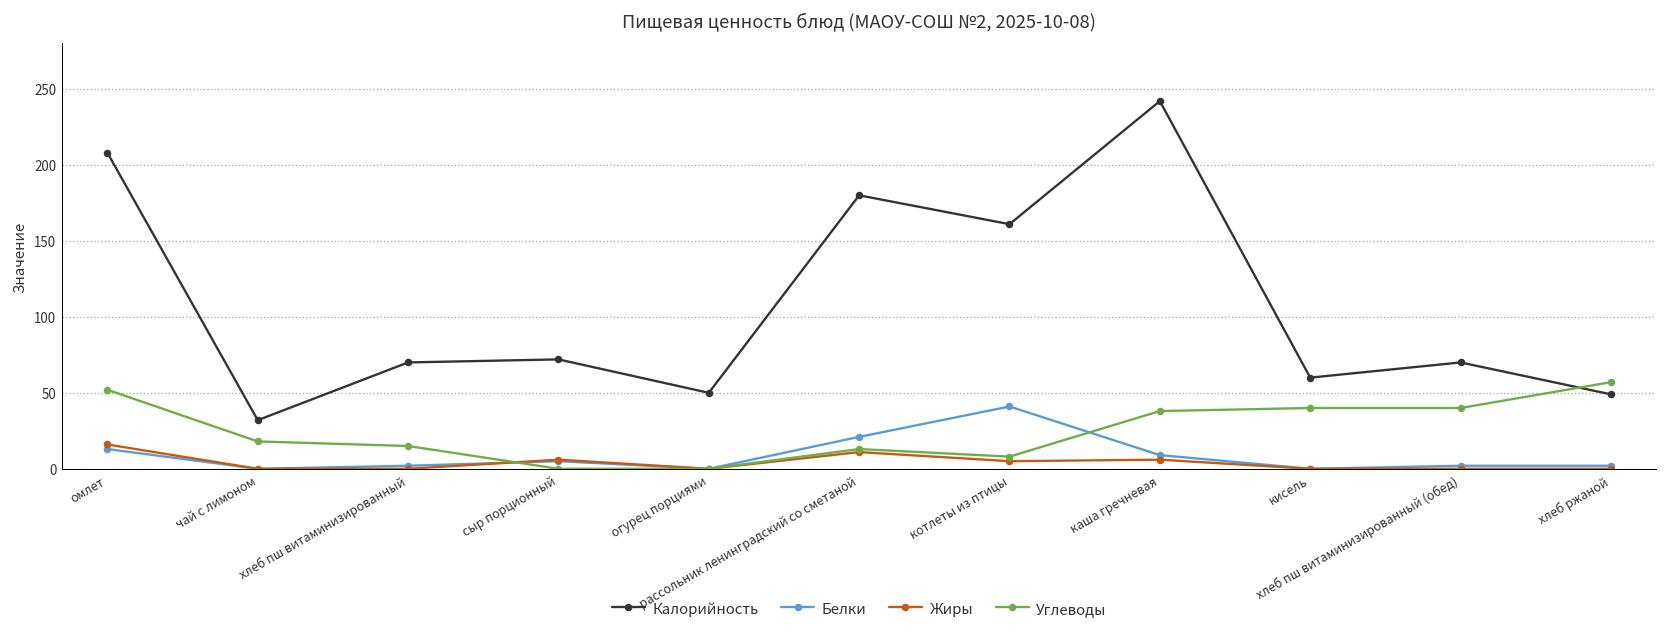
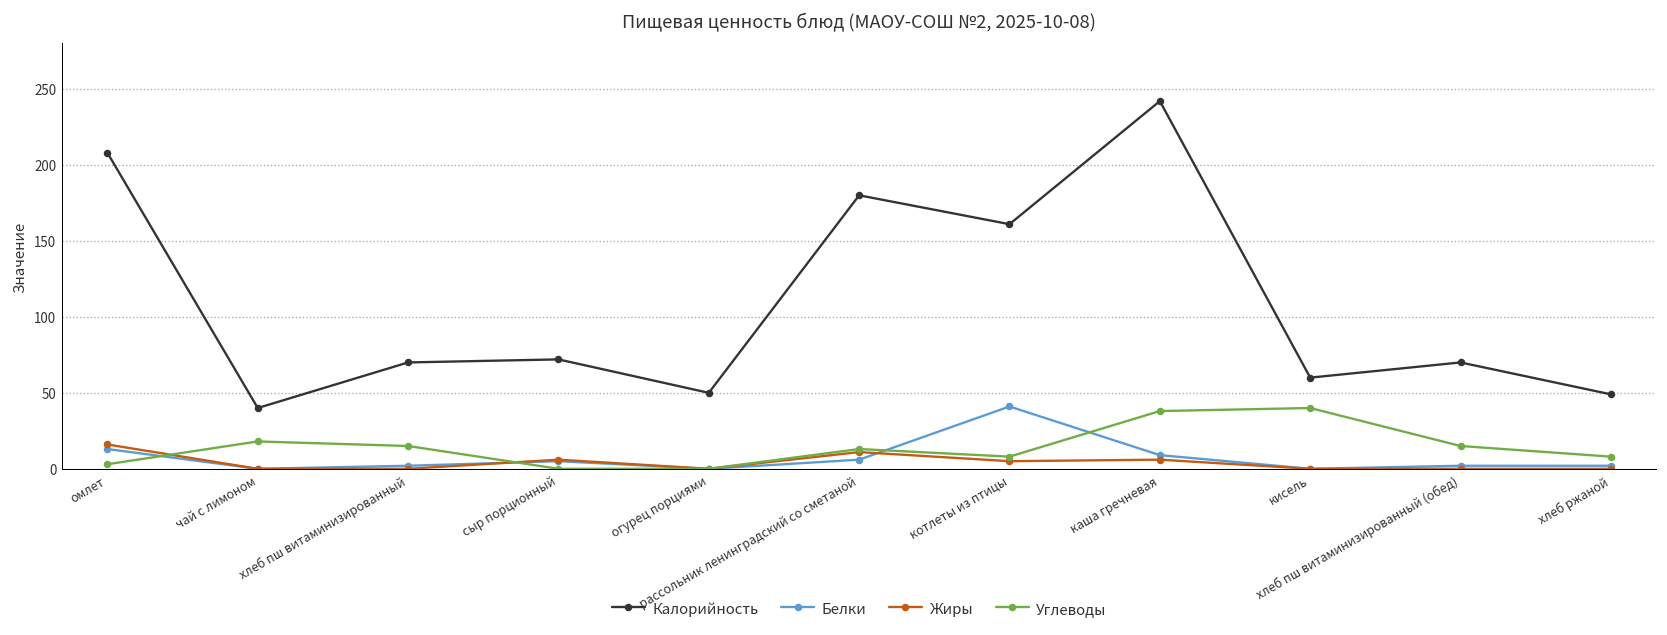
Углеводы, омлет: 52 -> 3
Калорийность, чай с лимоном: 32 -> 40
Белки, рассольник ленинградский со сметаной: 21 -> 6
Углеводы, хлеб пш витаминизированный (обед): 40 -> 15
Углеводы, хлеб ржаной: 57 -> 8
